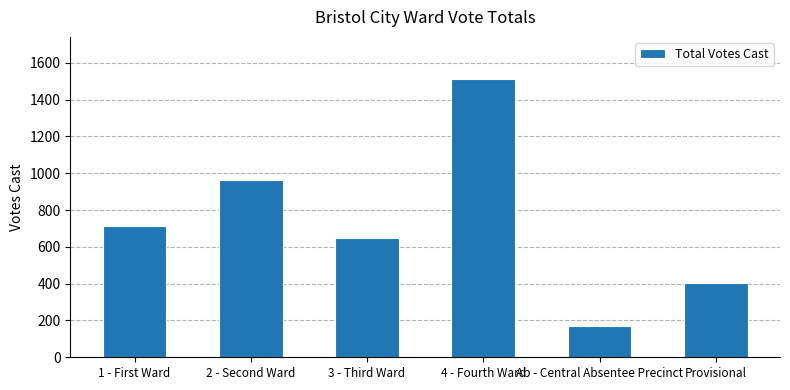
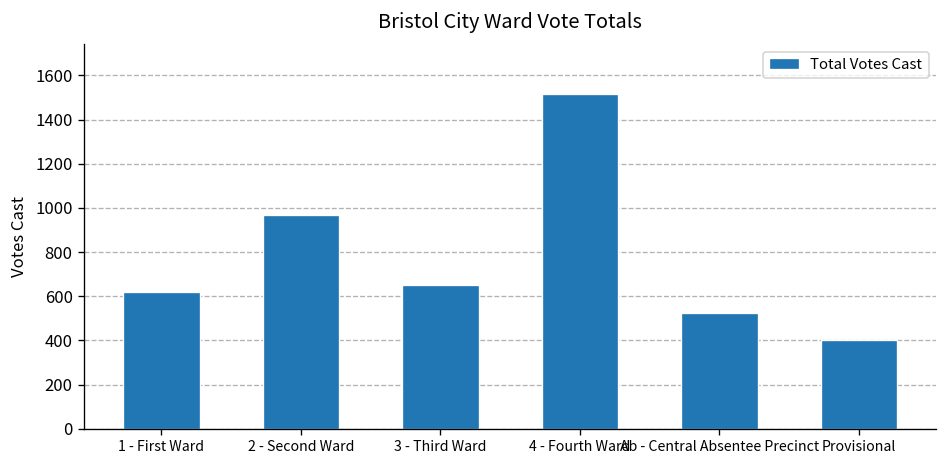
1 - First Ward: 720 -> 620
Ab - Central Absentee Precinct: 170 -> 520
